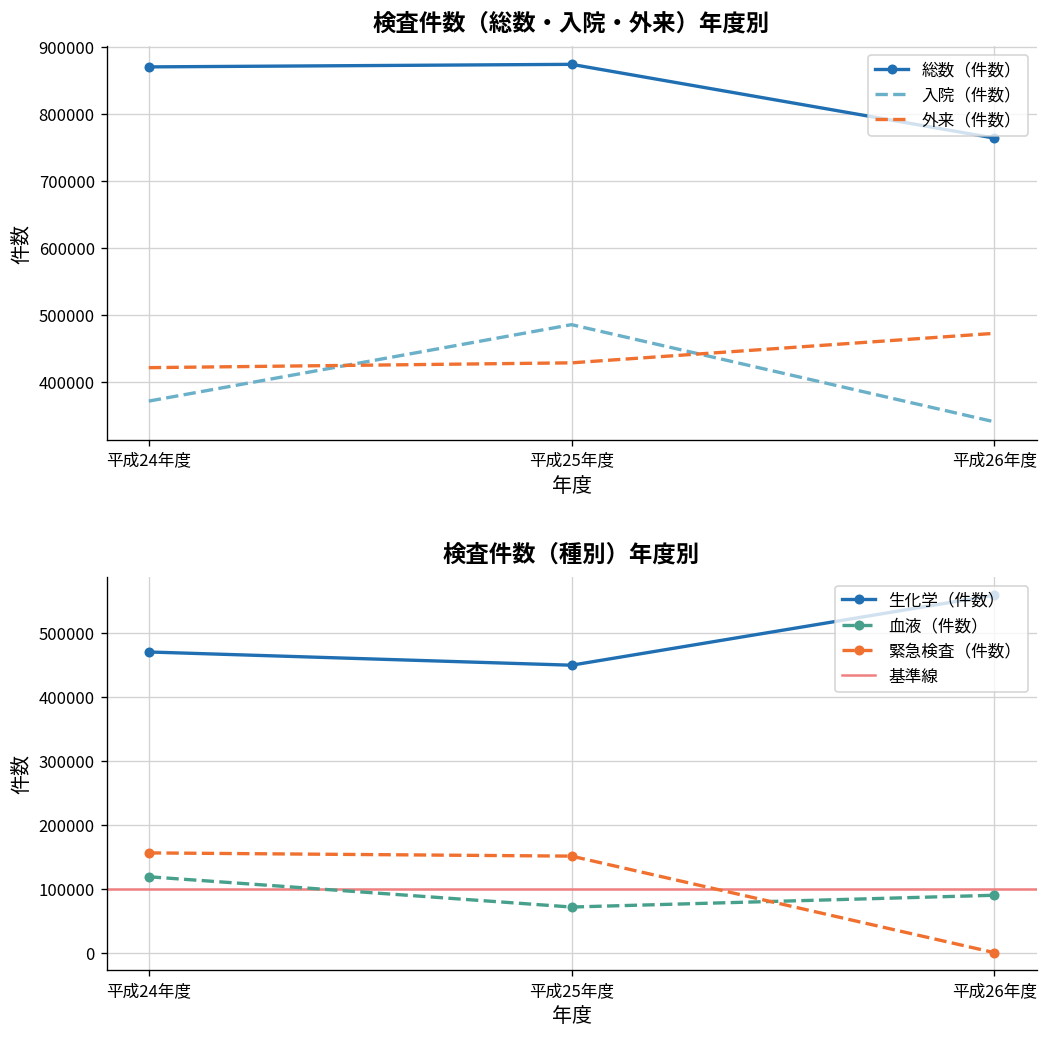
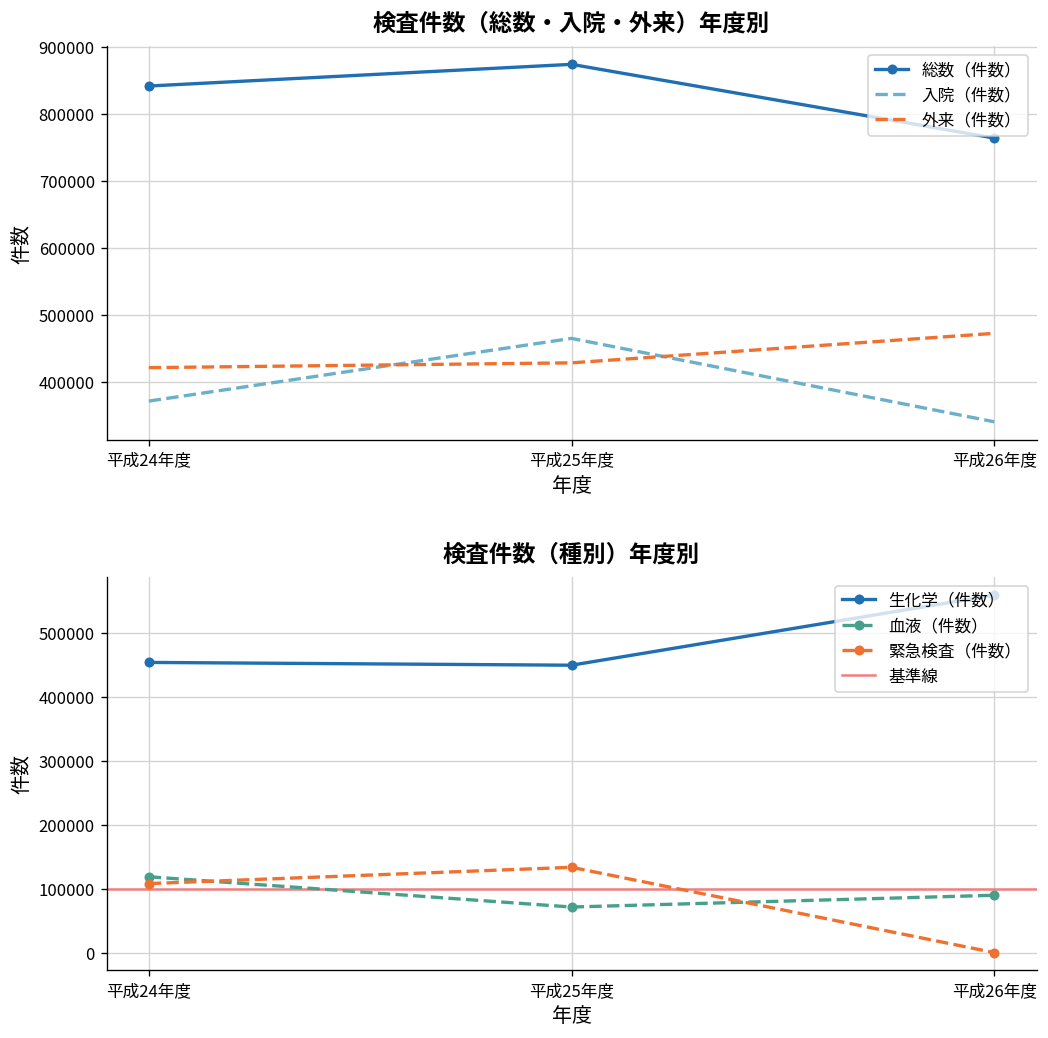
検査件数（総数・入院・外来）年度別, 総数（件数）, 平成24年度: 870000 -> 840000
検査件数（総数・入院・外来）年度別, 入院（件数）, 平成25年度: 490000 -> 470000
検査件数（種別）年度別, 生化学（件数）, 平成24年度: 470000 -> 450000
検査件数（種別）年度別, 緊急検査（件数）, 平成24年度: 160000 -> 110000
検査件数（種別）年度別, 緊急検査（件数）, 平成25年度: 150000 -> 130000
